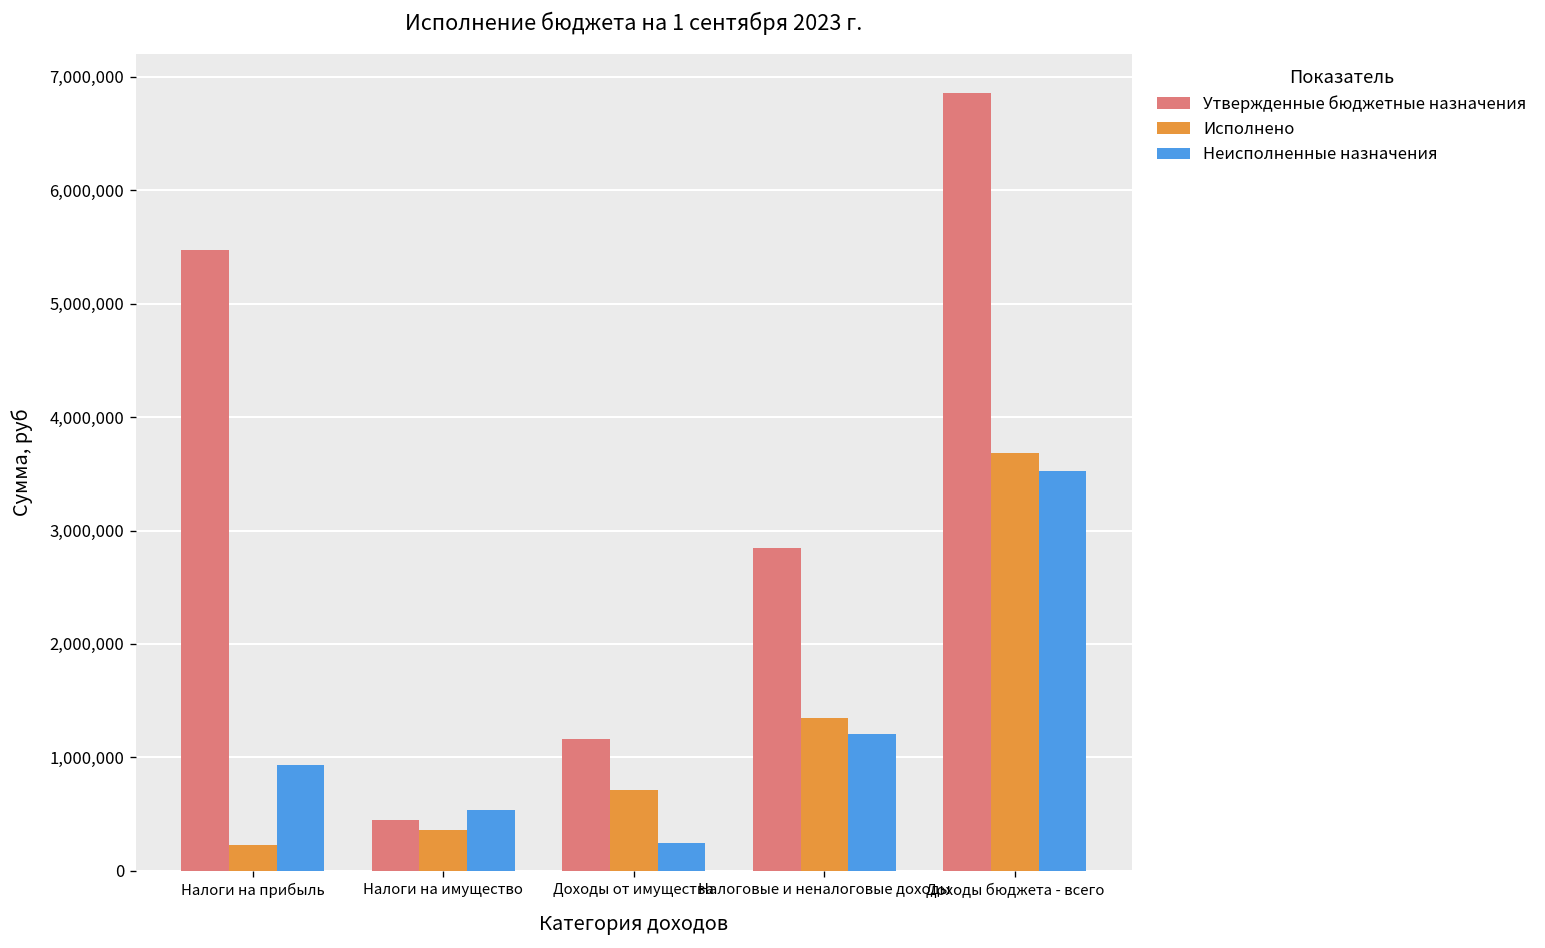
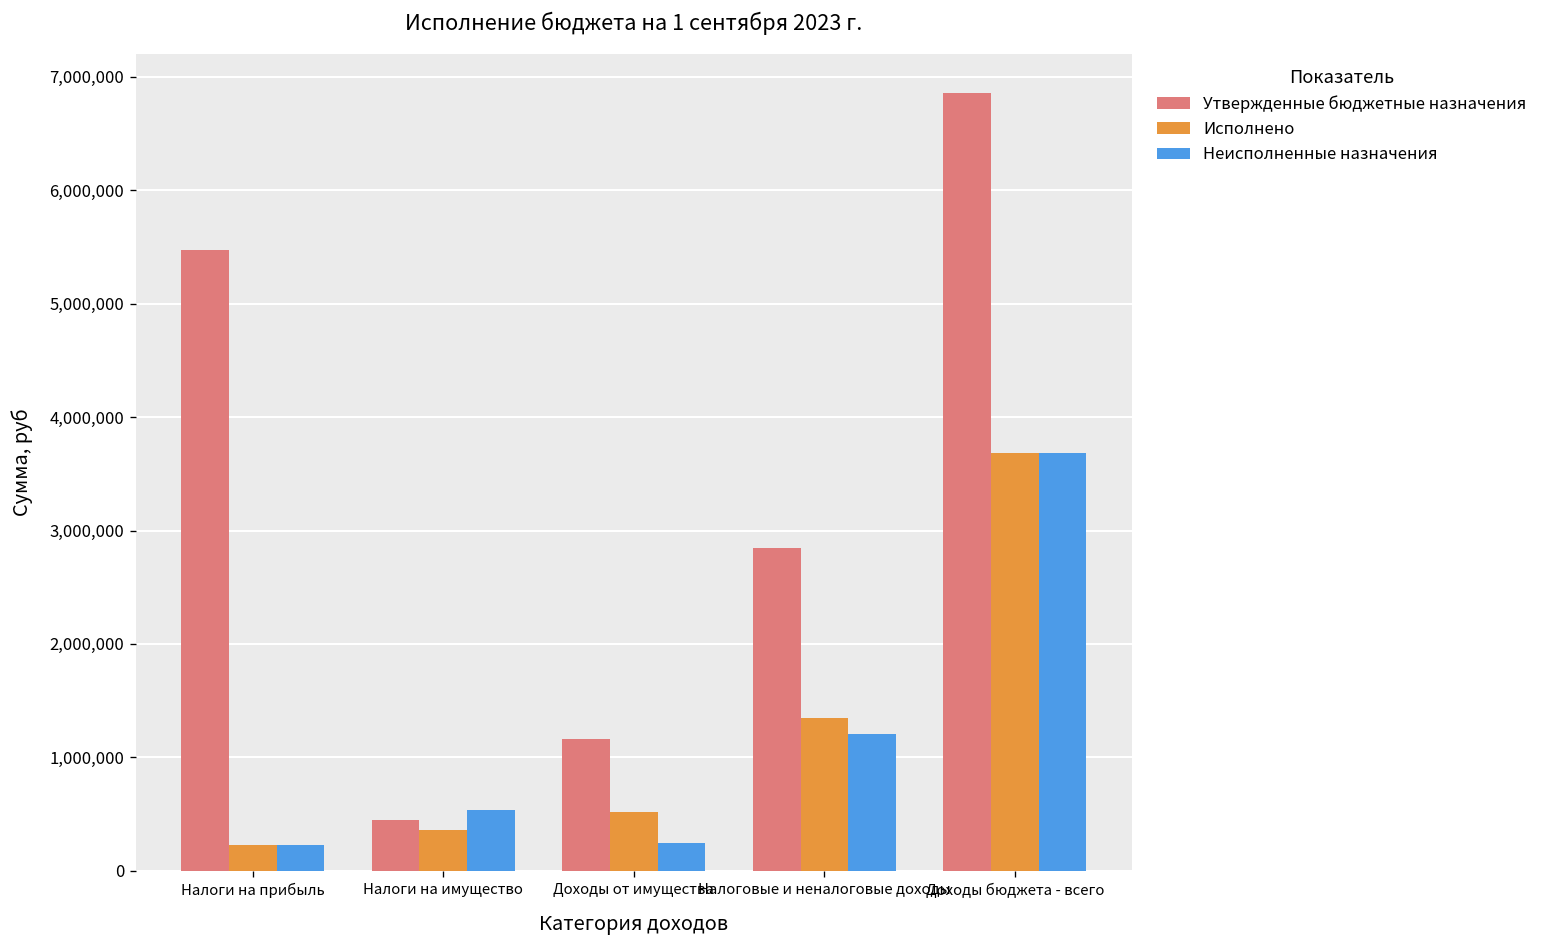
Неисполненные назначения, Налоги на прибыль: 900,000 -> 200,000
Исполнено, Доходы от имущества: 700,000 -> 500,000
Неисполненные назначения, Доходы бюджета - всего: 3,500,000 -> 3,700,000
